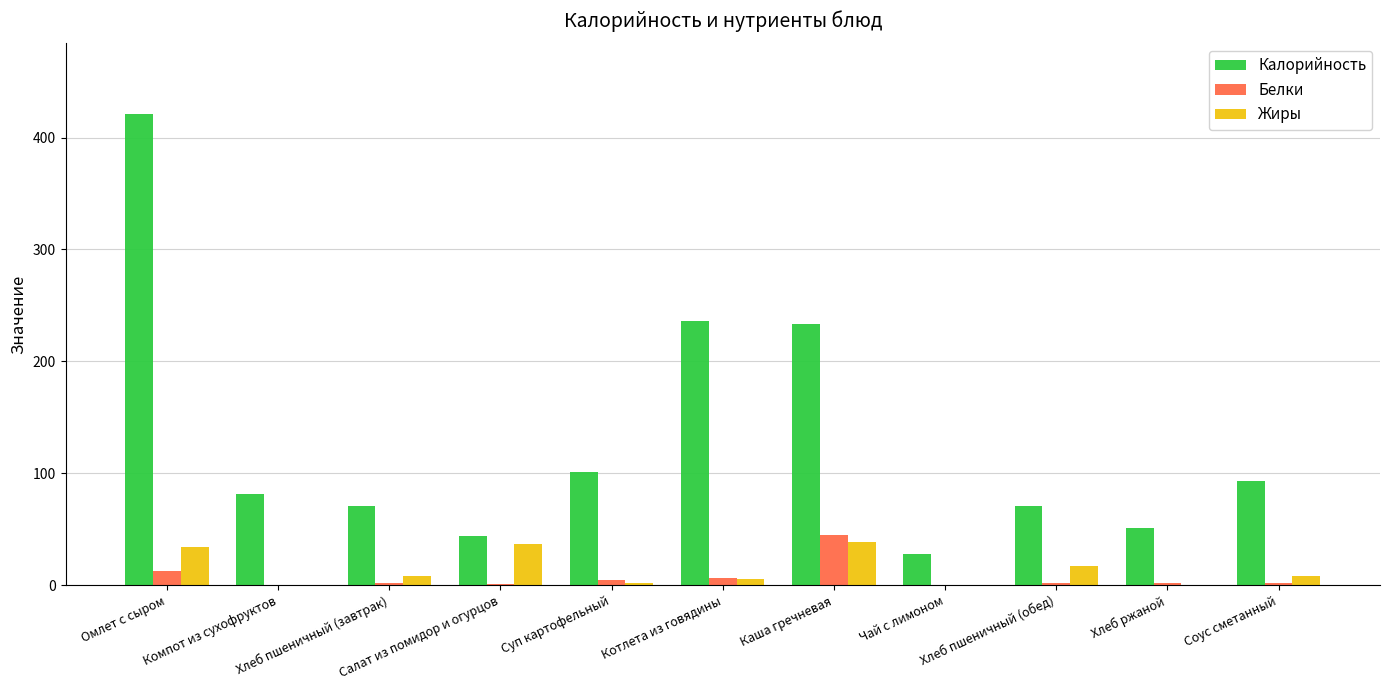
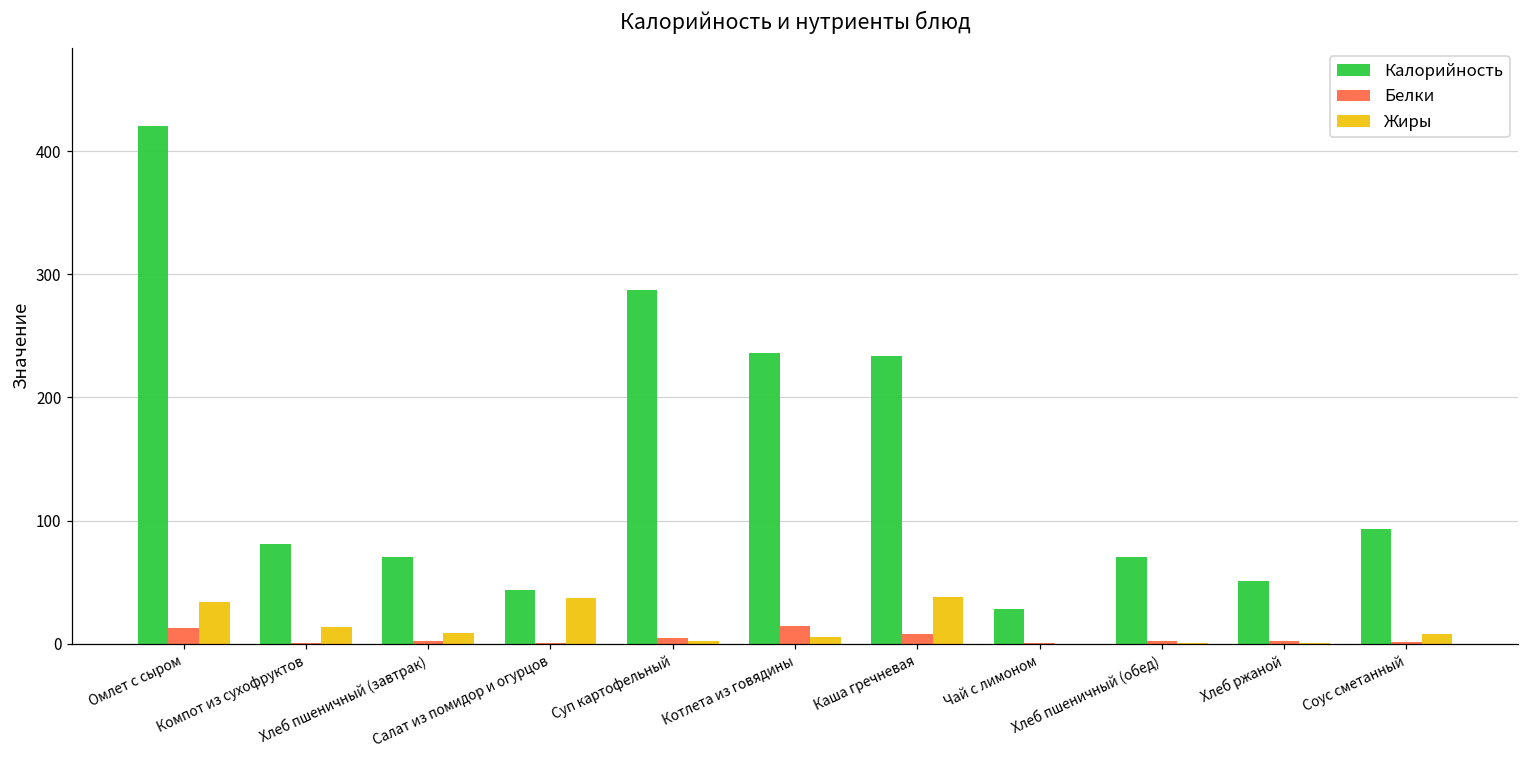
Жиры, Компот из сухофруктов: 0 -> 14
Калорийность, Суп картофельный: 101 -> 288
Белки, Котлета из говядины: 7 -> 15
Белки, Каша гречневая: 45 -> 8
Жиры, Хлеб пшеничный (обед): 17 -> 0
